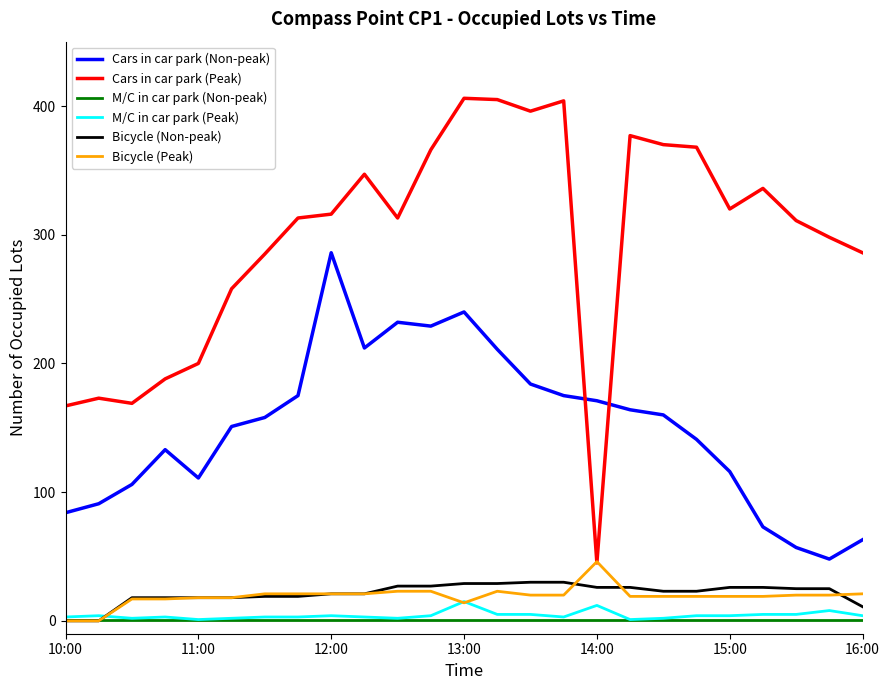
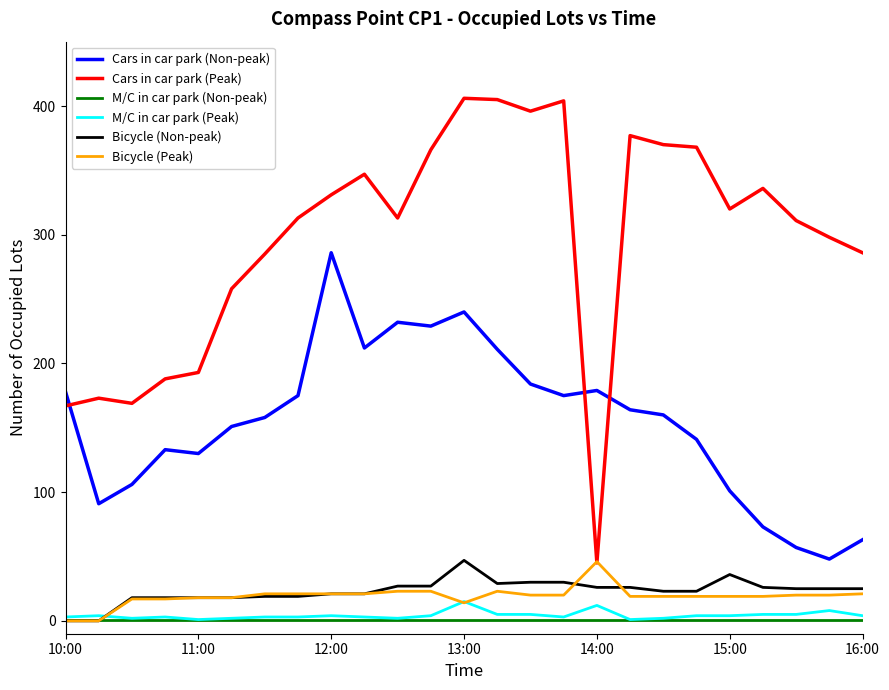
Cars in car park (Non-peak), 10:00: 84 -> 178
Cars in car park (Non-peak), 11:00: 111 -> 130
Cars in car park (Peak), 11:00: 200 -> 193
Cars in car park (Peak), 12:00: 316 -> 331
Bicycle (Non-peak), 13:00: 29 -> 47
Cars in car park (Non-peak), 14:00: 171 -> 179
Cars in car park (Non-peak), 15:00: 116 -> 101
Bicycle (Non-peak), 15:00: 26 -> 36
Bicycle (Non-peak), 16:00: 11 -> 25
